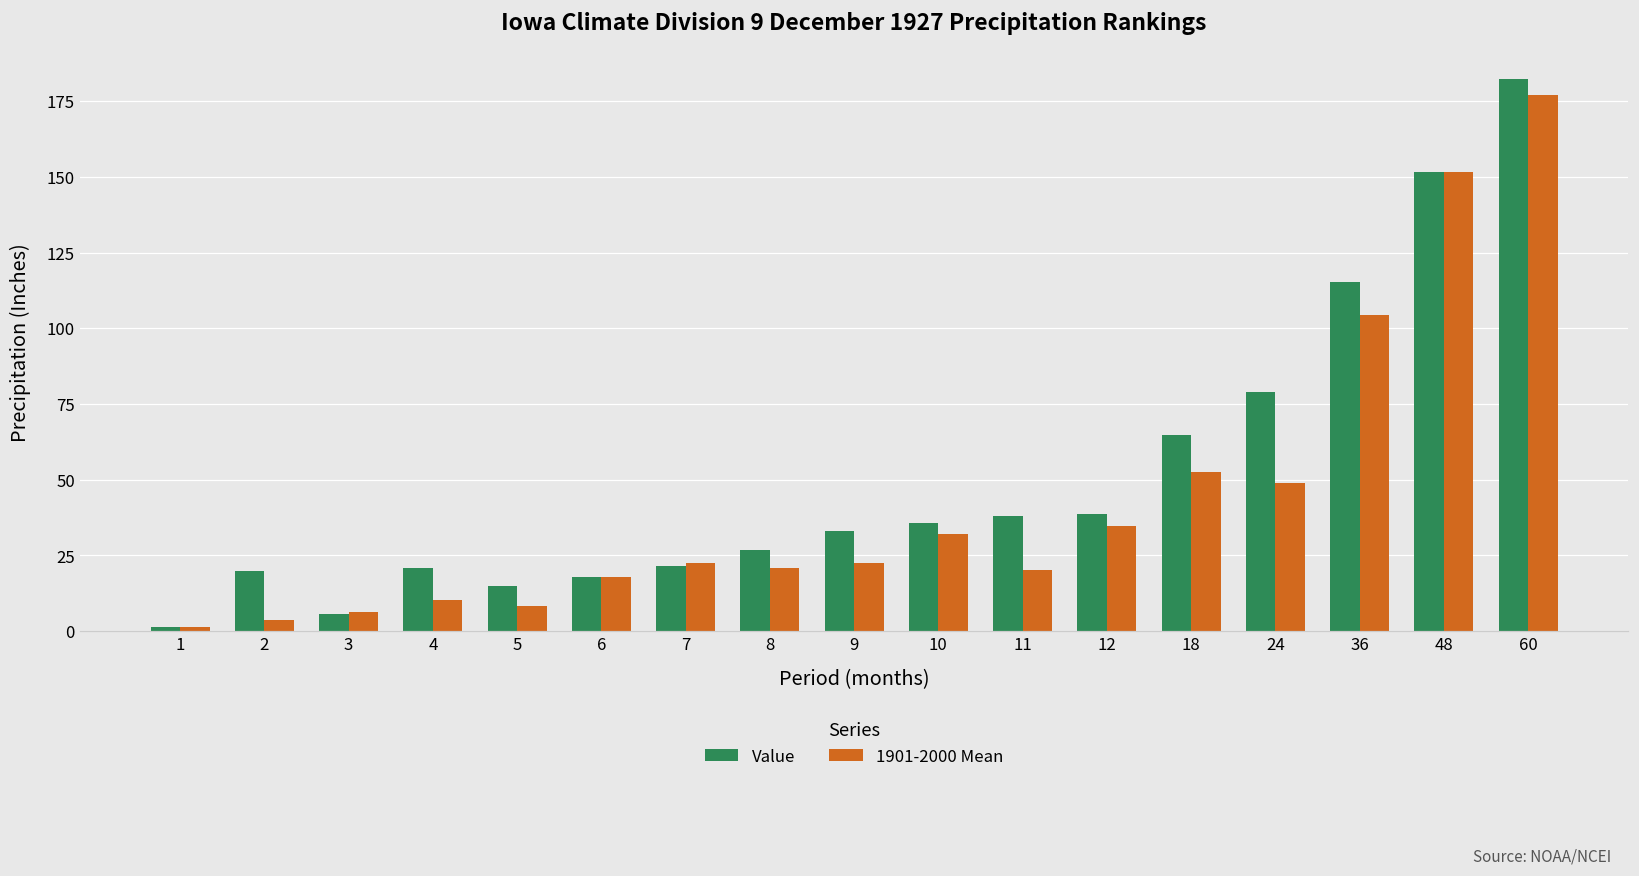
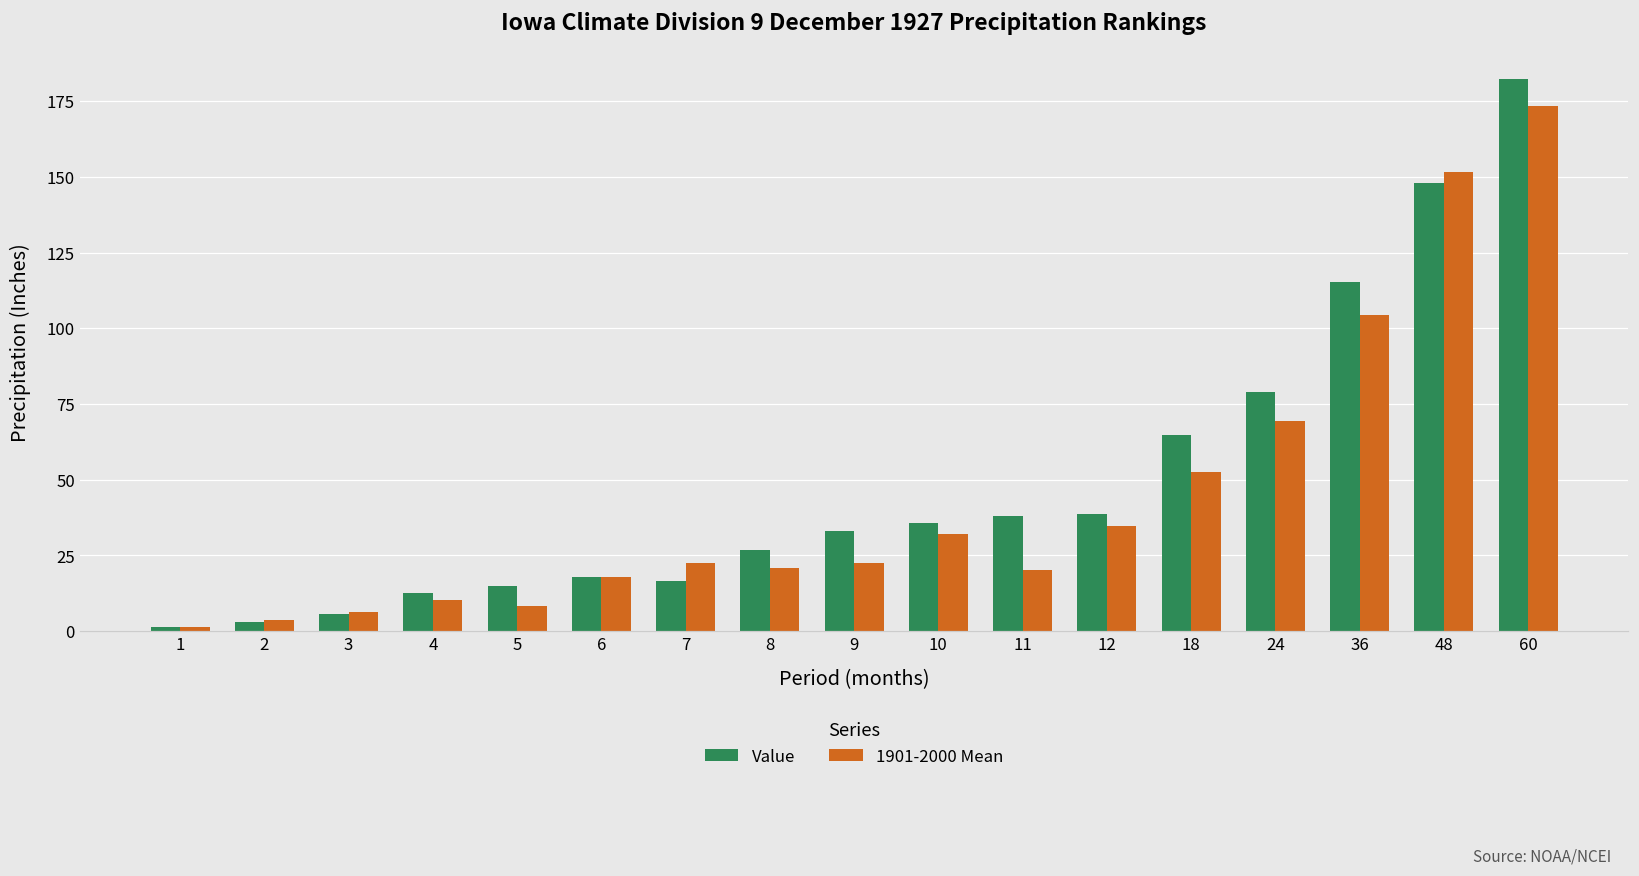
Value, 2: 20 -> 3
Value, 4: 21 -> 13
Value, 7: 22 -> 17
1901-2000 Mean, 24: 49 -> 70
Value, 48: 152 -> 148
1901-2000 Mean, 60: 177 -> 173
